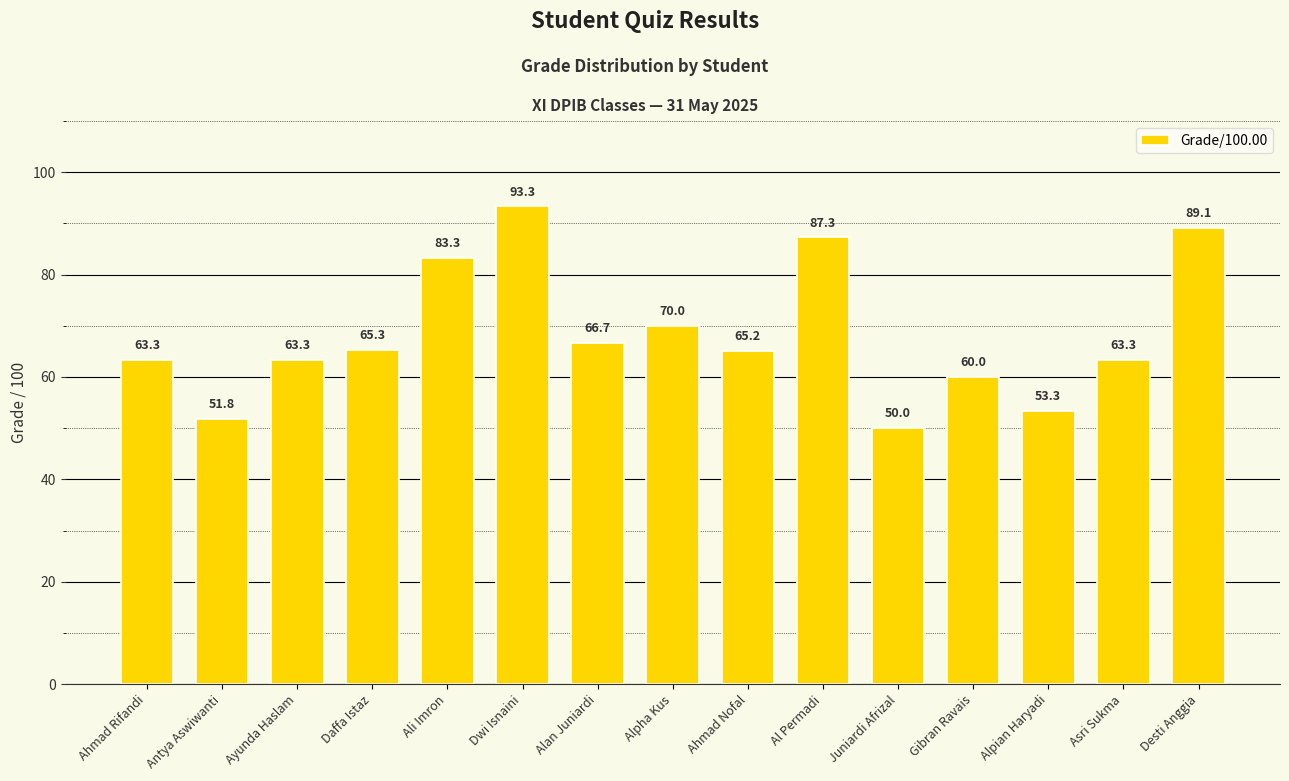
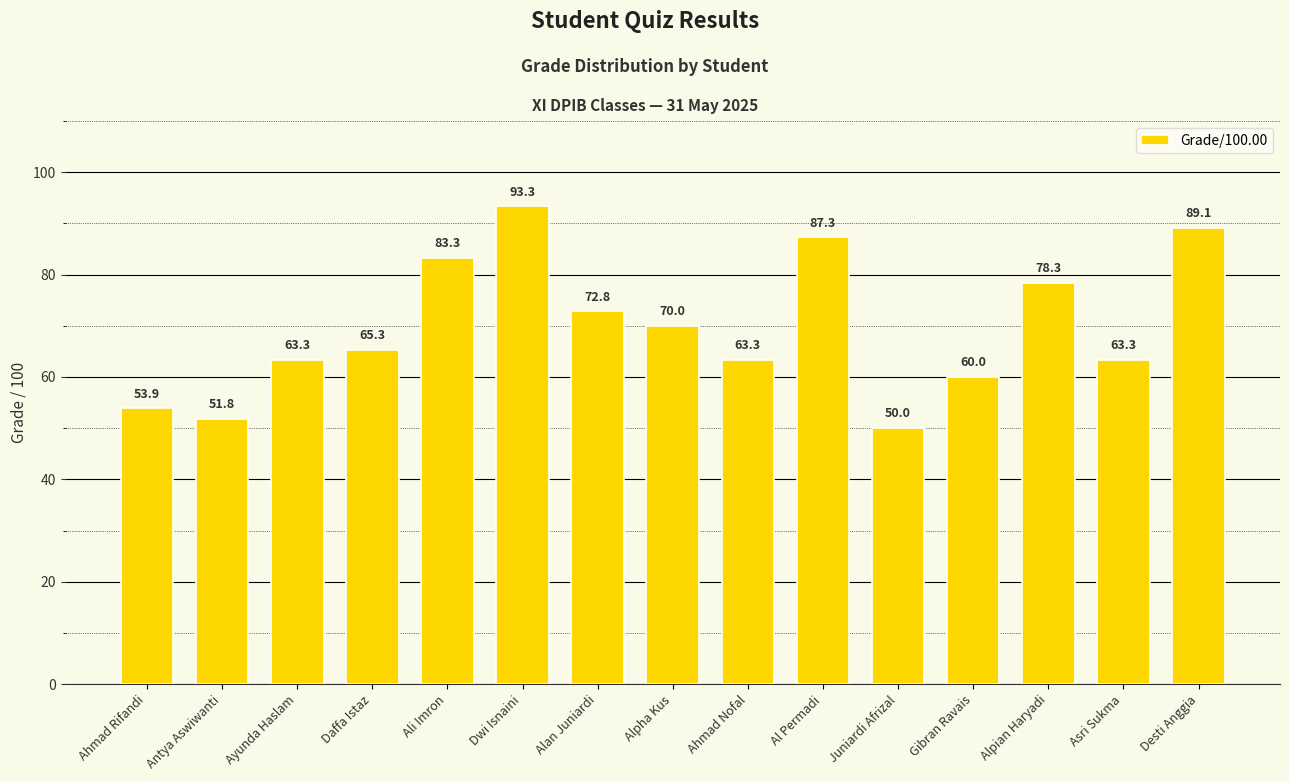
Ahmad Rifandi: 63.3 -> 53.9
Alan Juniardi: 66.7 -> 72.8
Ahmad Nofal: 65.2 -> 63.3
Alpian Haryadi: 53.3 -> 78.3
